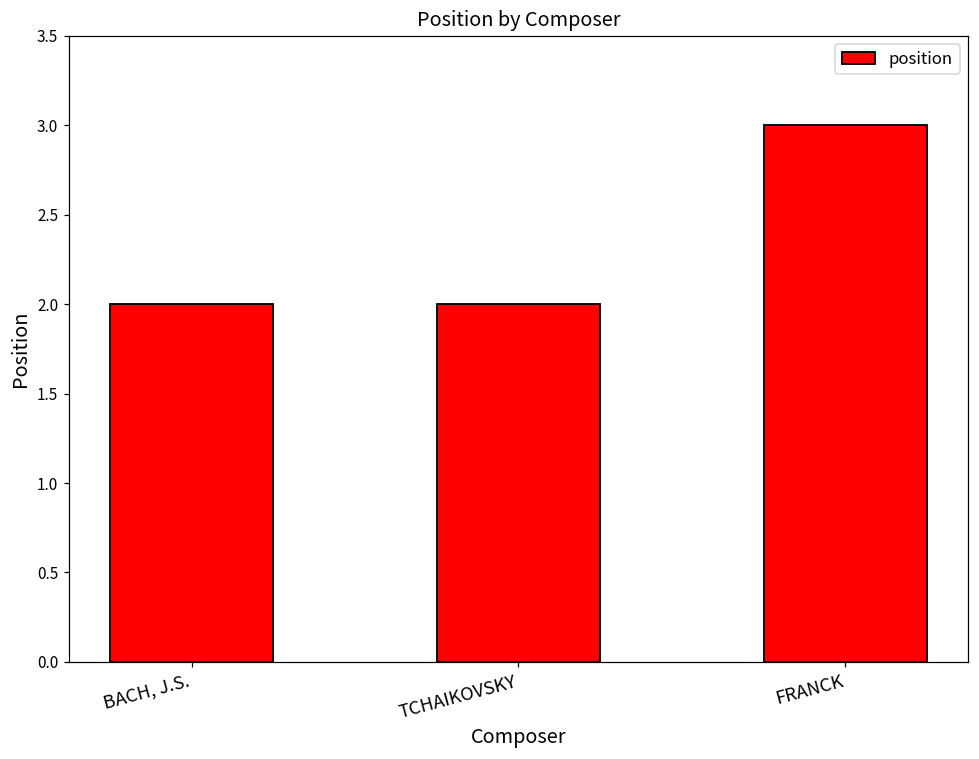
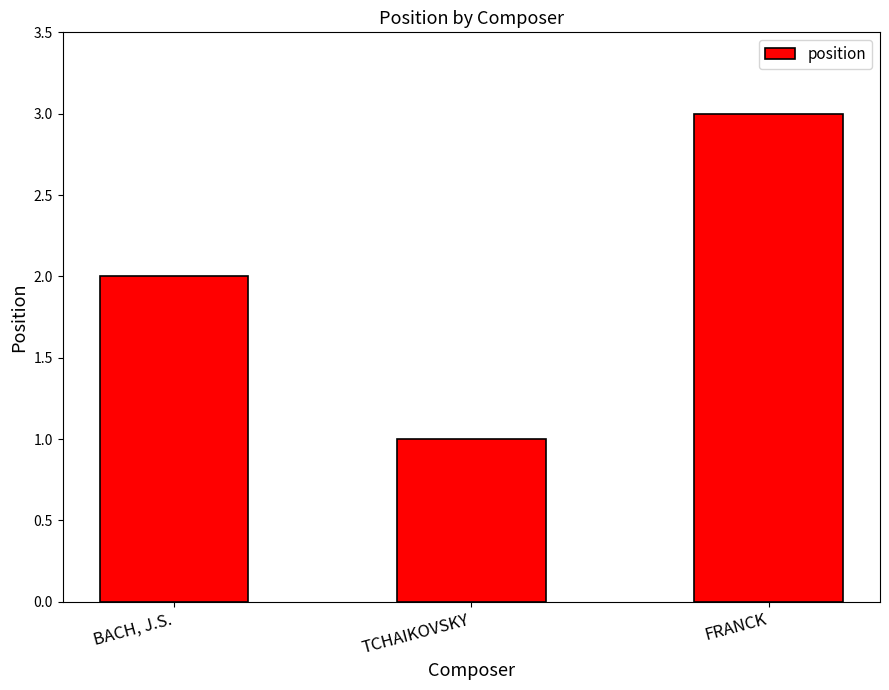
TCHAIKOVSKY: 2 -> 1
